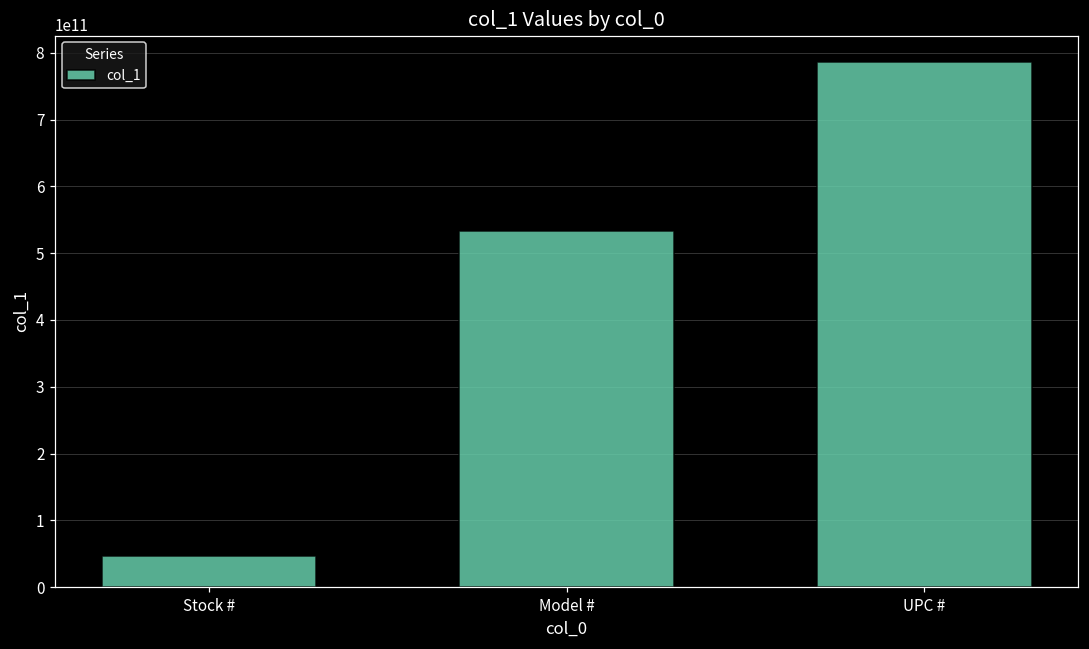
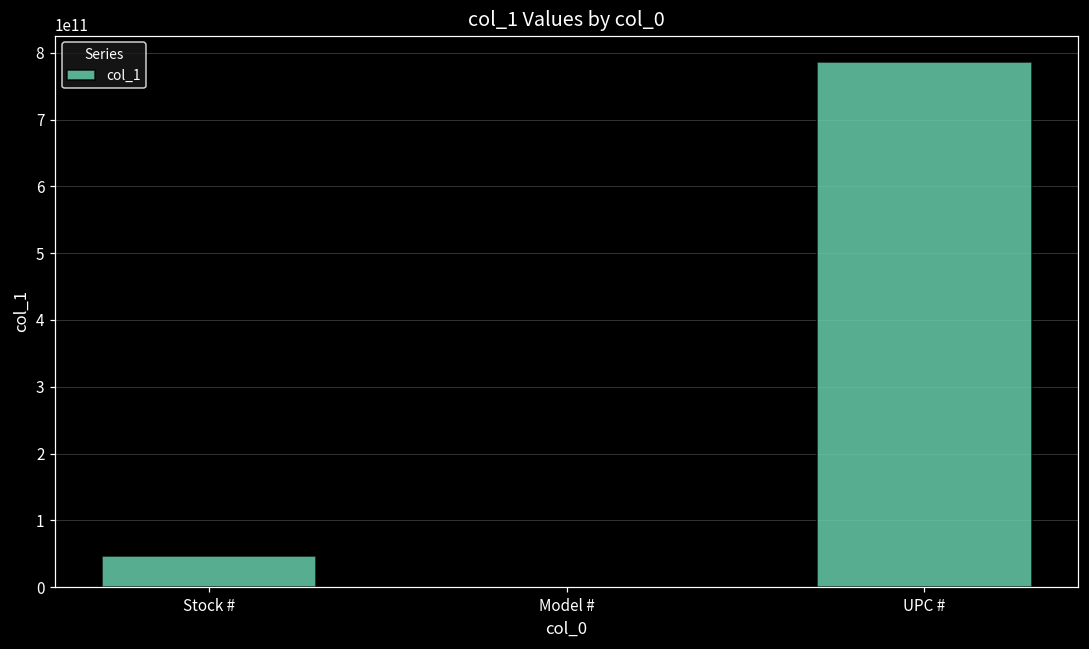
Model #: 530000000000 -> 0
